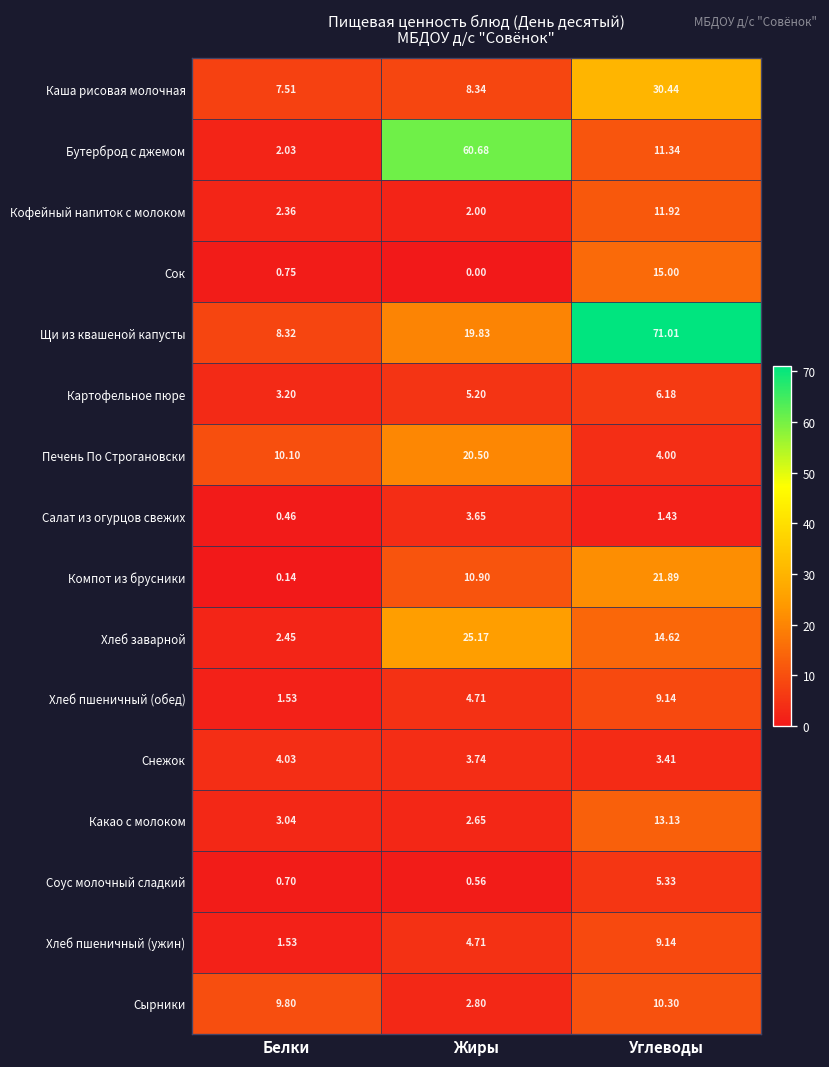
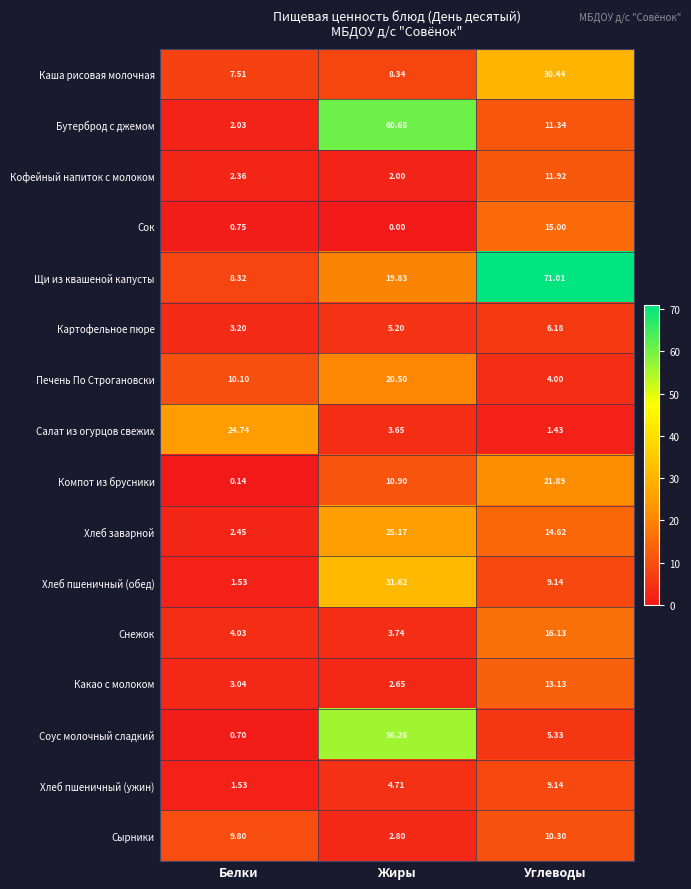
Салат из огурцов свежих, Белки: 0.46 -> 24.74
Хлеб пшеничный (обед), Жиры: 4.71 -> 31.62
Снежок, Углеводы: 3.41 -> 16.13
Соус молочный сладкий, Жиры: 0.56 -> 56.26
